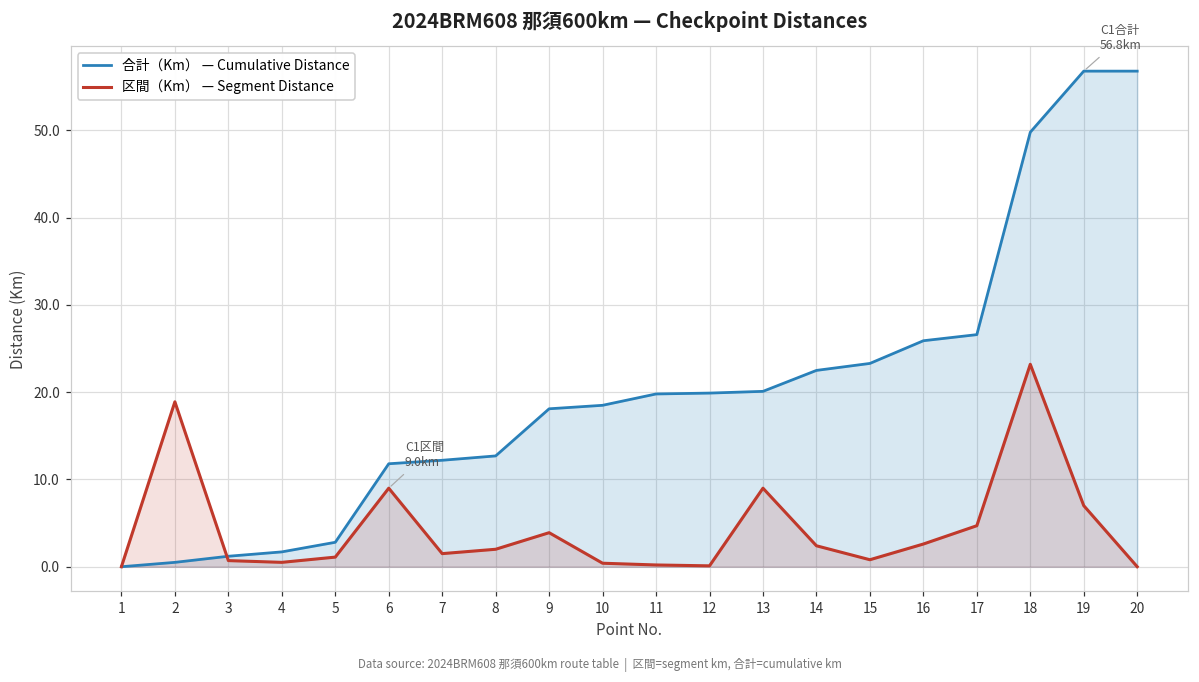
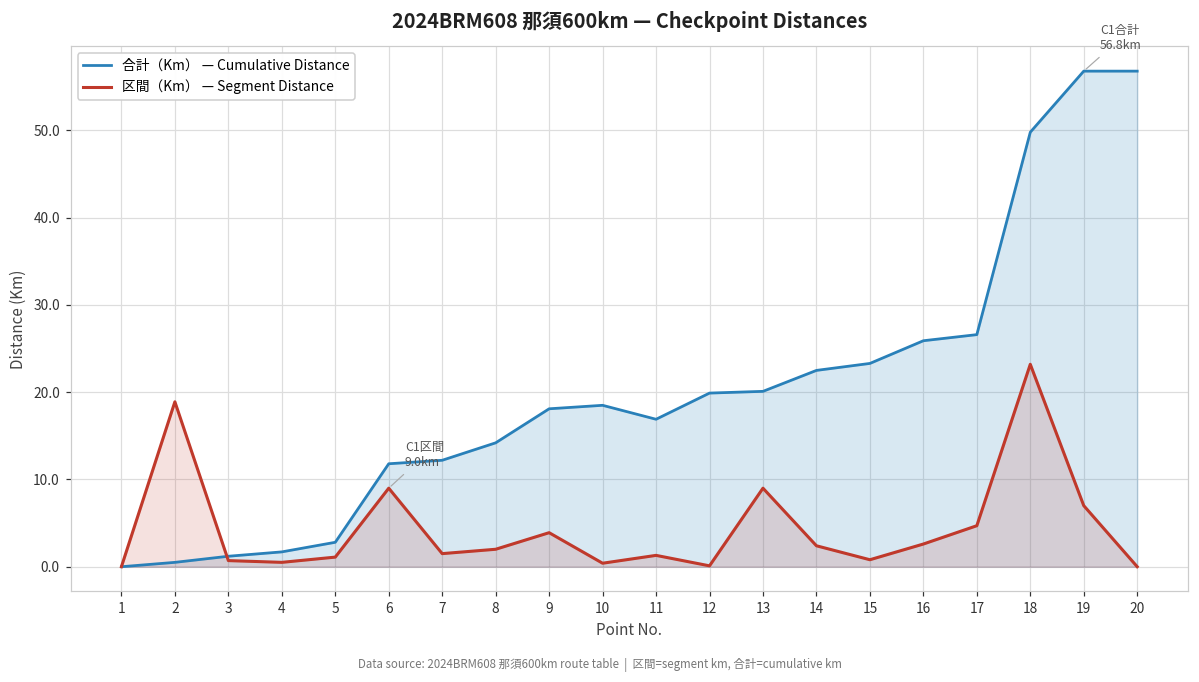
合計（Km） — Cumulative Distance, 8: 13 -> 14
合計（Km） — Cumulative Distance, 11: 20 -> 17
区間（Km） — Segment Distance, 11: 0 -> 1
